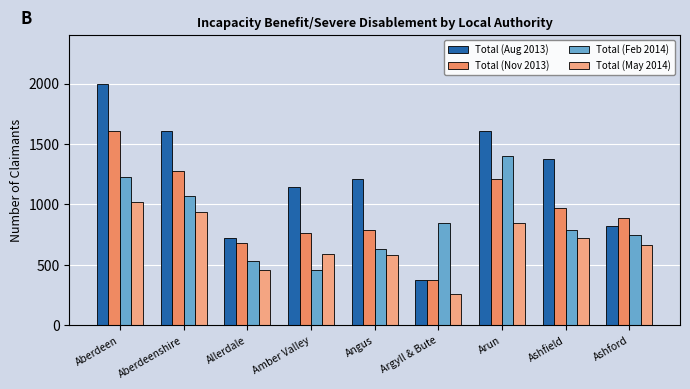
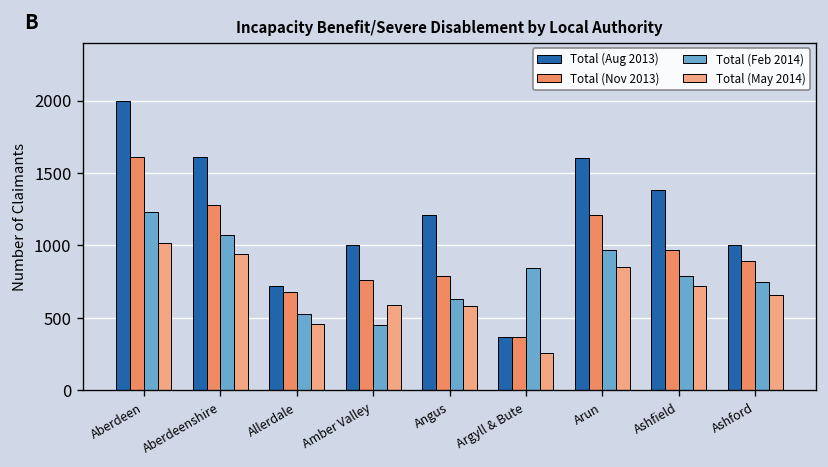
Total (Aug 2013), Amber Valley: 1150 -> 1000
Total (Feb 2014), Arun: 1400 -> 970
Total (Aug 2013), Ashford: 820 -> 1000
